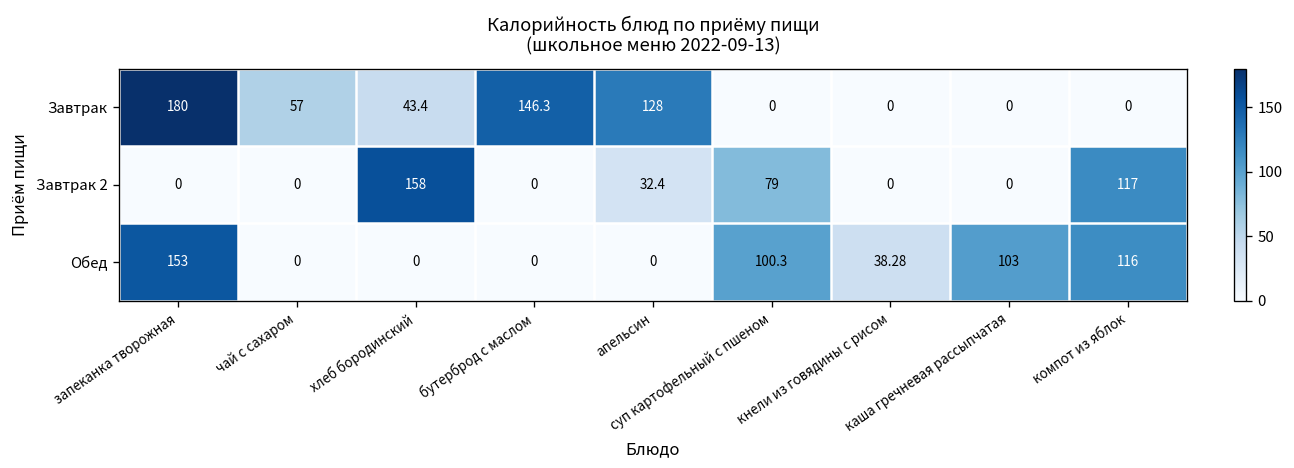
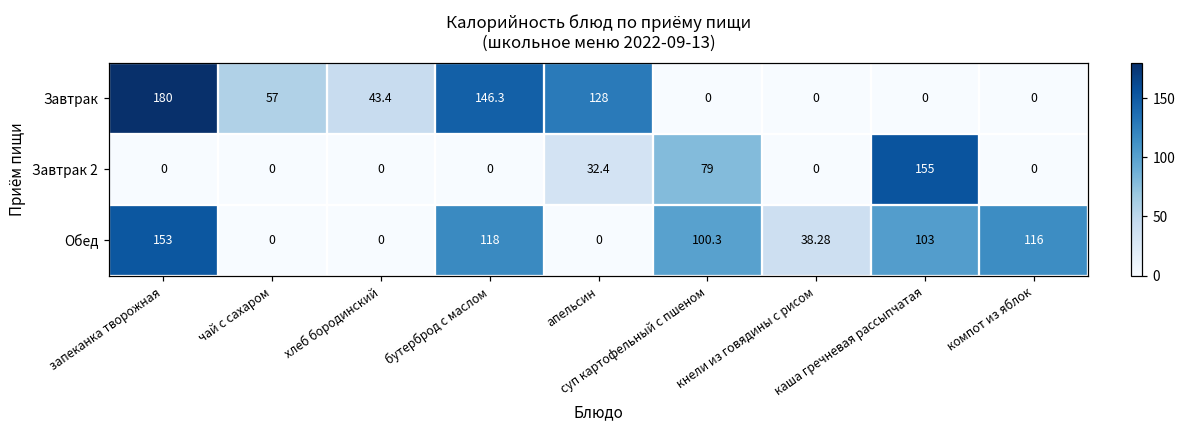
Завтрак 2, хлеб бородинский: 158 -> 0
Завтрак 2, каша гречневая рассыпчатая: 0 -> 155
Завтрак 2, компот из яблок: 117 -> 0
Обед, бутерброд с маслом: 0 -> 118
